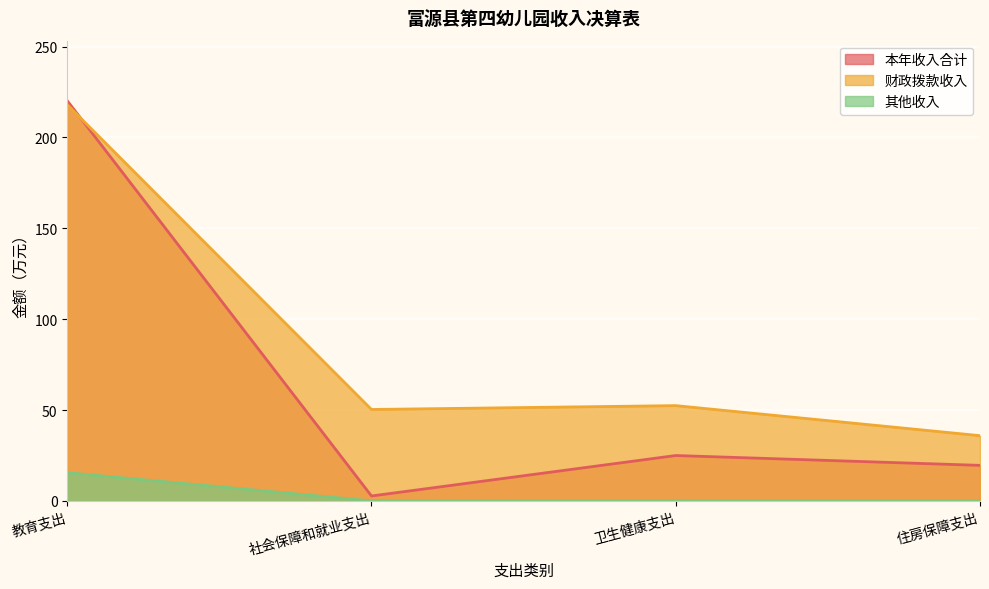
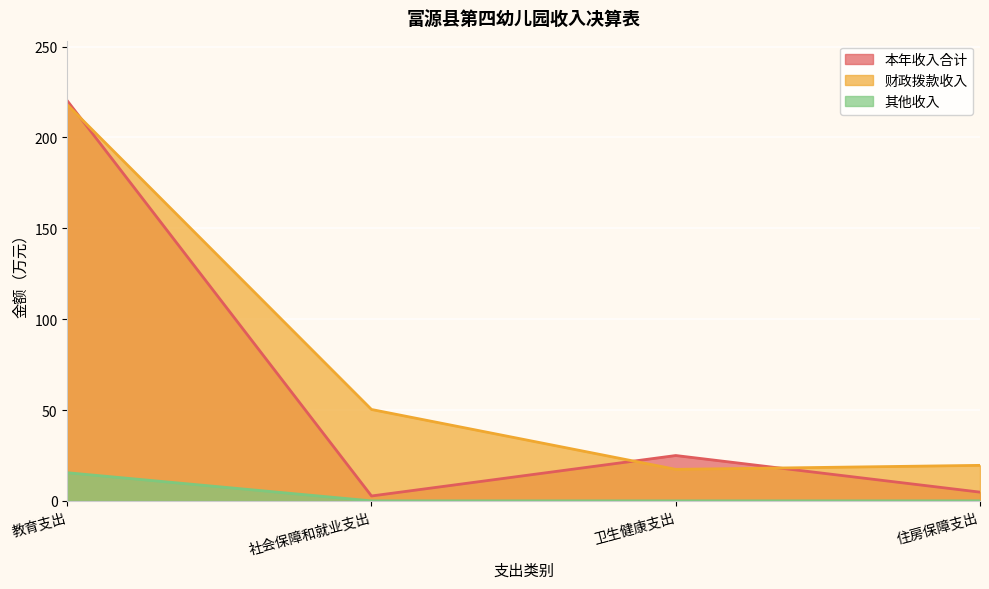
财政拨款收入, 卫生健康支出: 52 -> 17
本年收入合计, 住房保障支出: 20 -> 5
财政拨款收入, 住房保障支出: 36 -> 20
